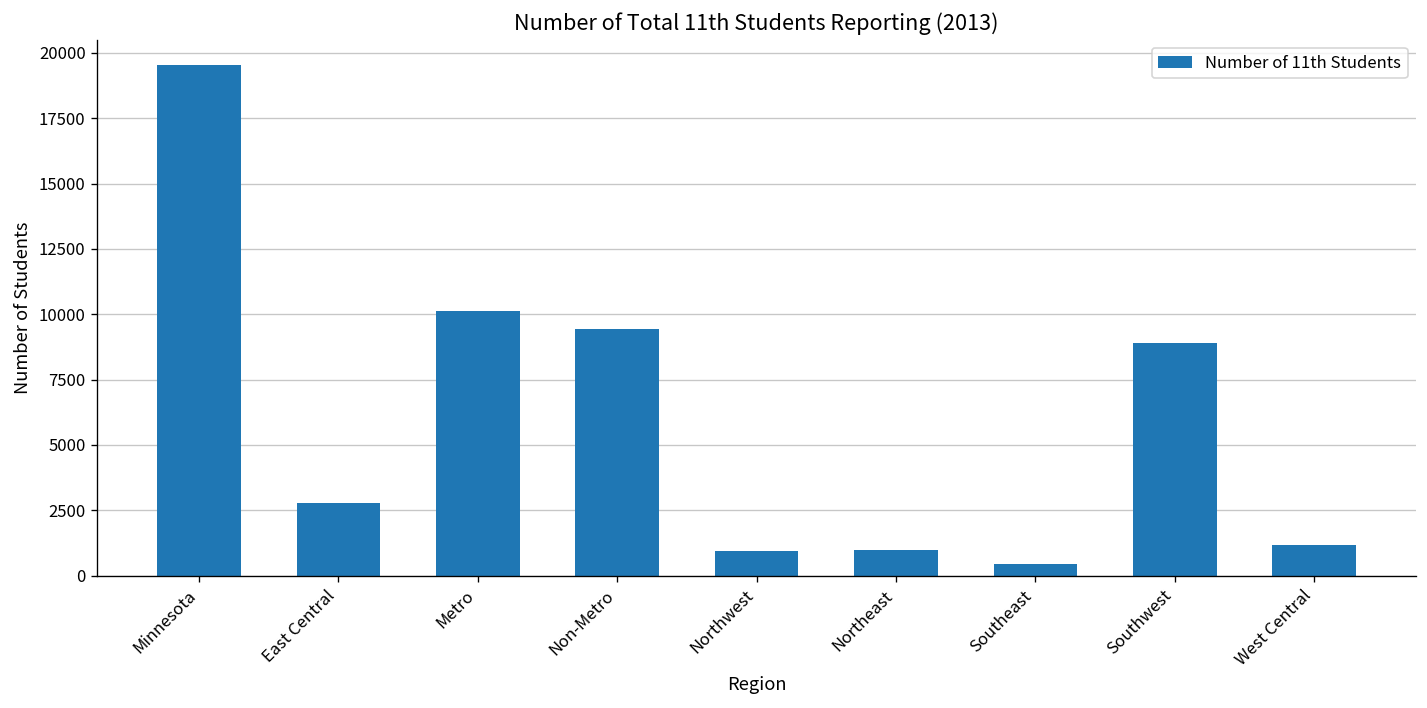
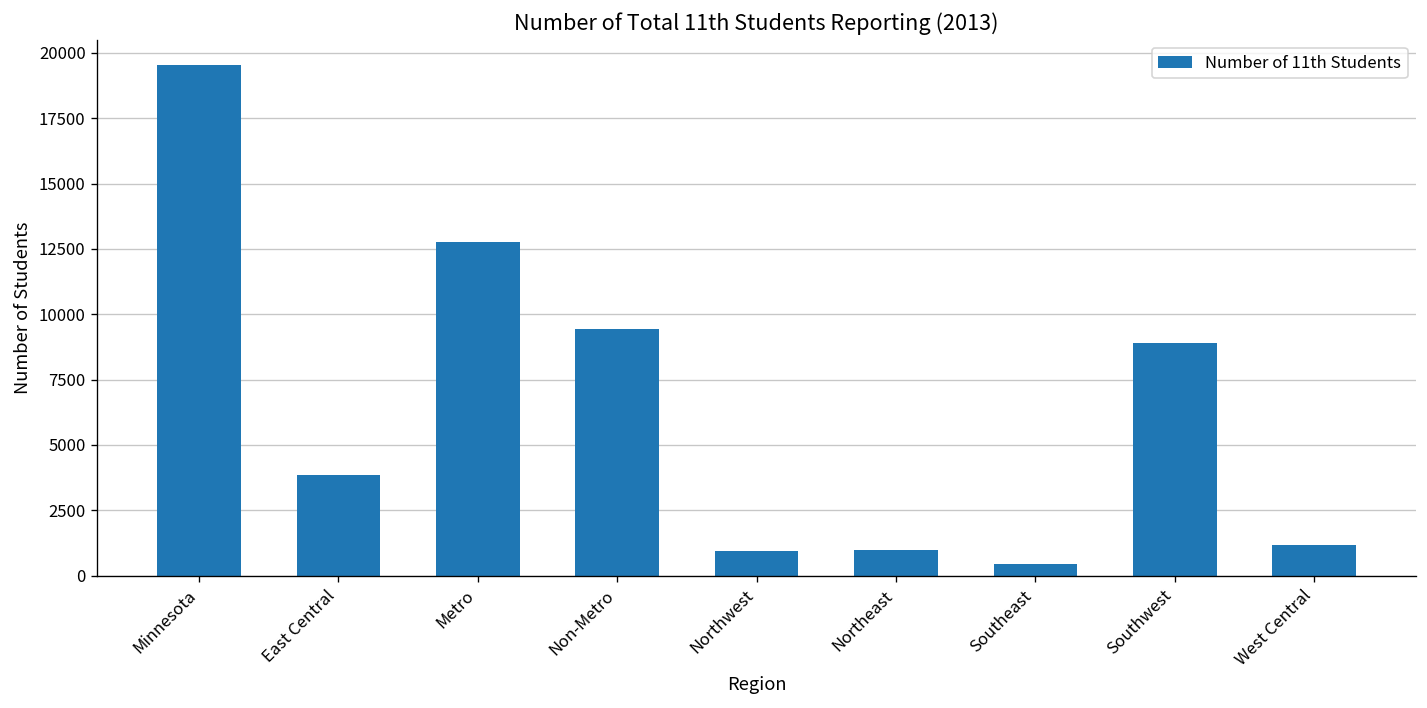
East Central: 2800 -> 3800
Metro: 10100 -> 12800
